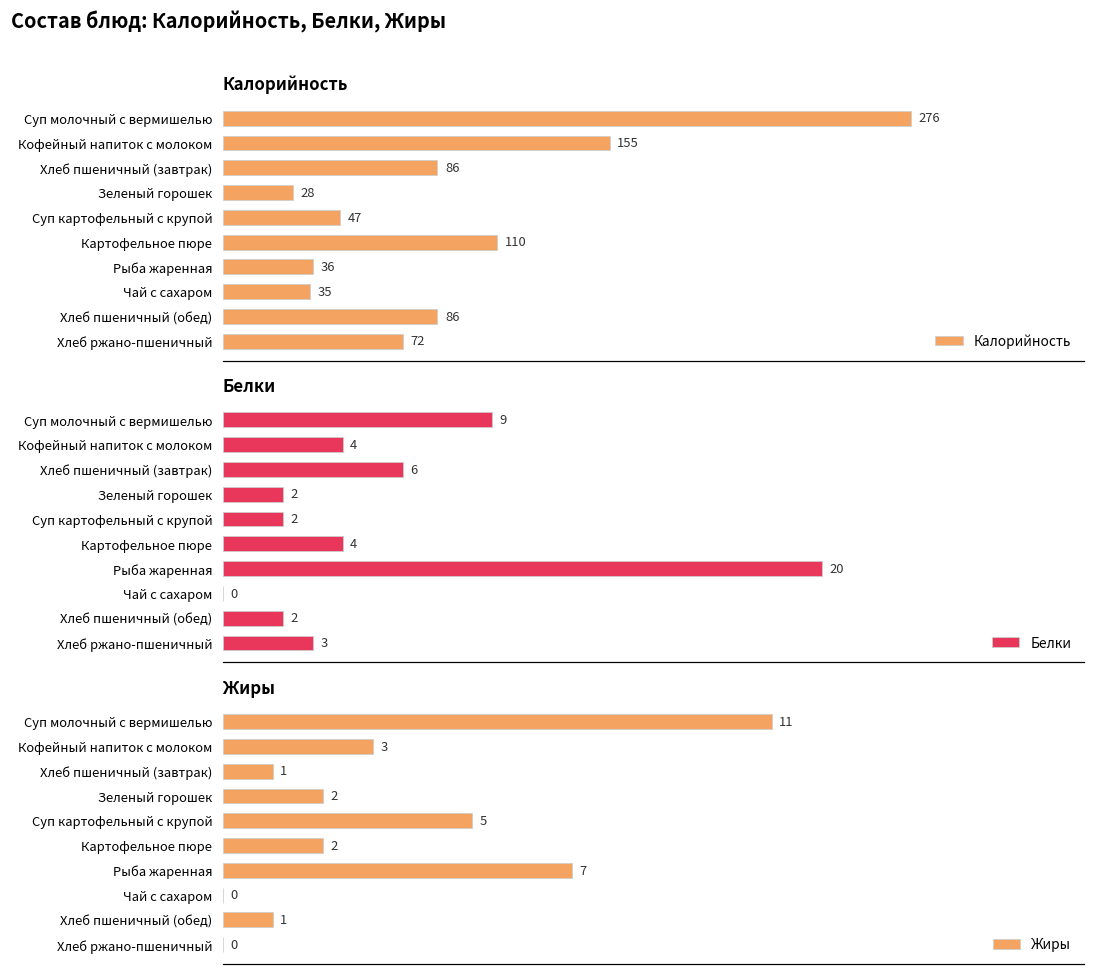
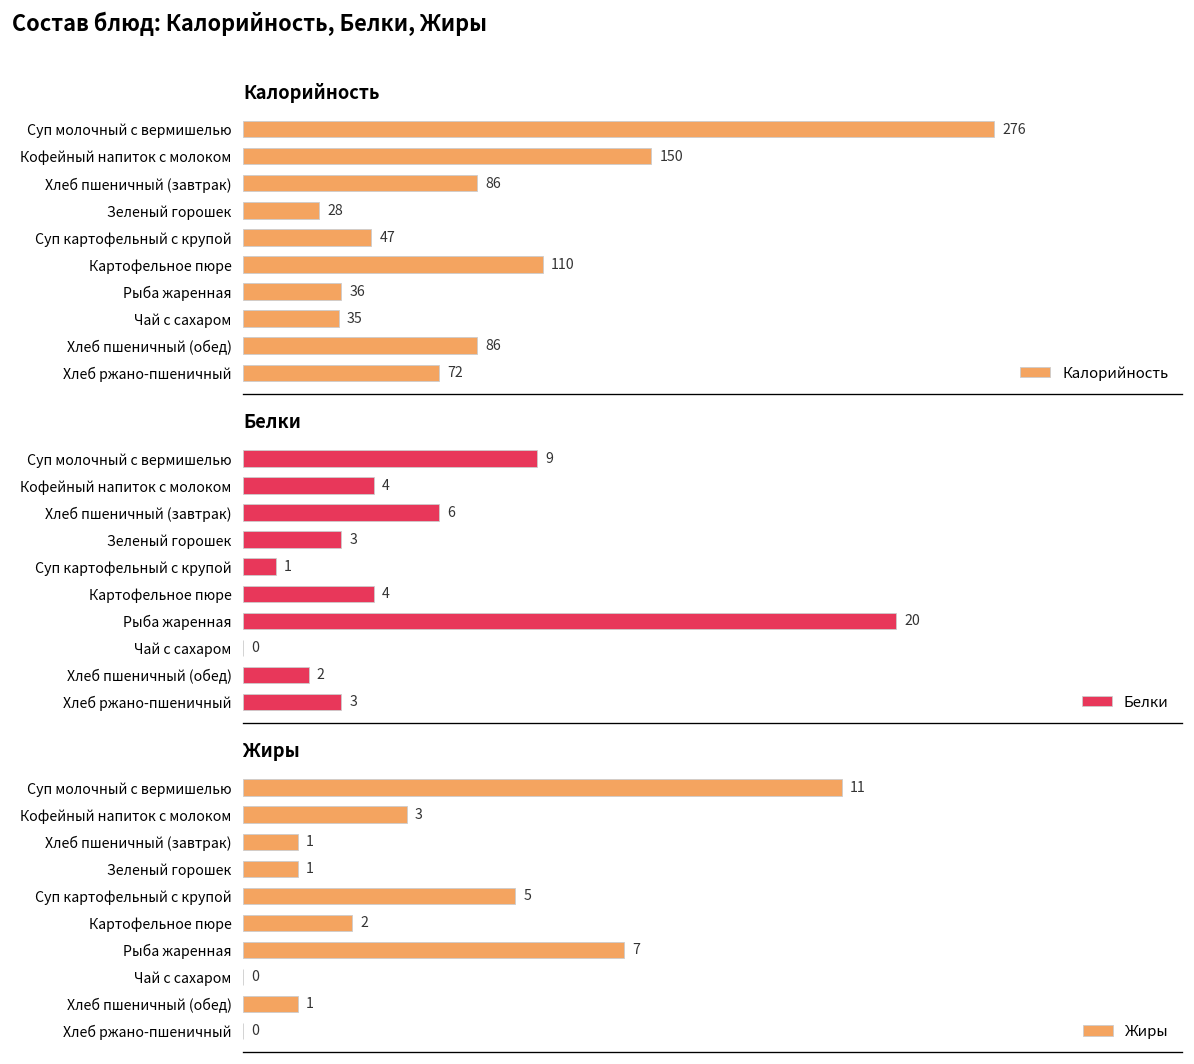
Калорийность, Кофейный напиток с молоком: 155 -> 150
Белки, Зеленый горошек: 2 -> 3
Белки, Суп картофельный с крупой: 2 -> 1
Жиры, Зеленый горошек: 2 -> 1
